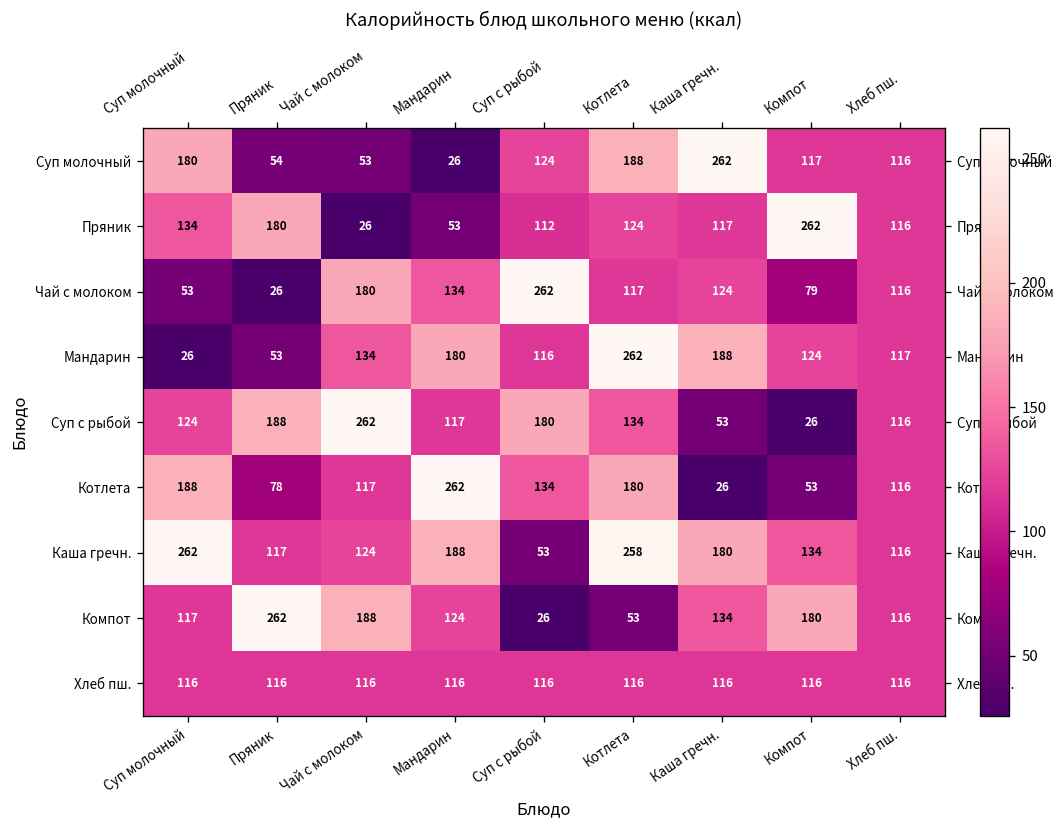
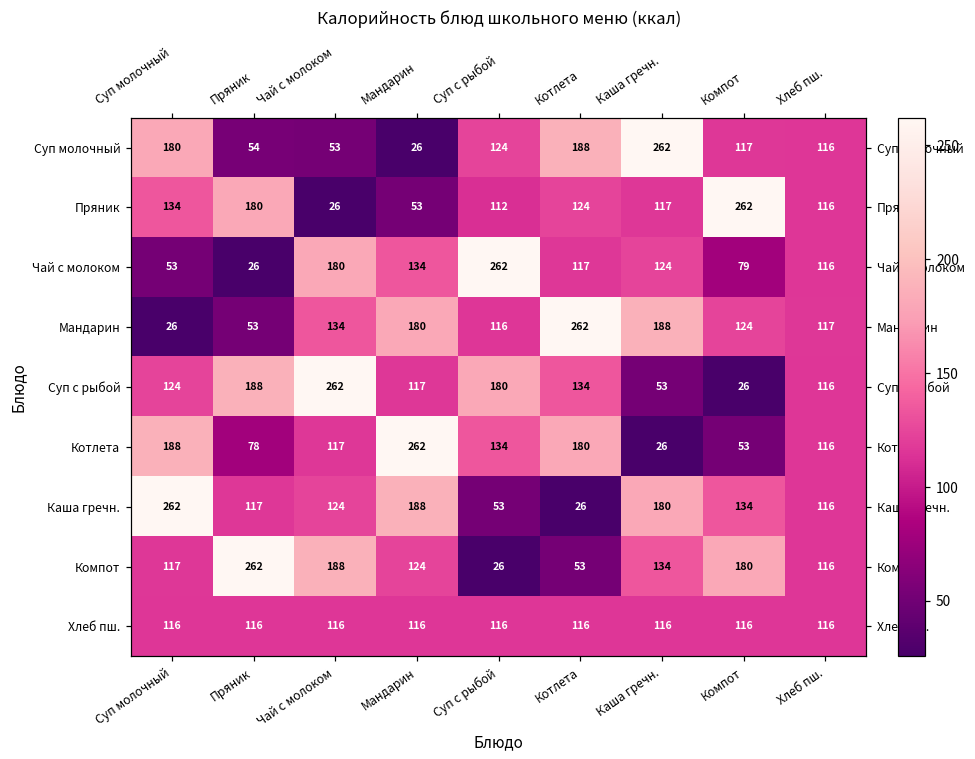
Каша гречн., Котлета: 258 -> 26
